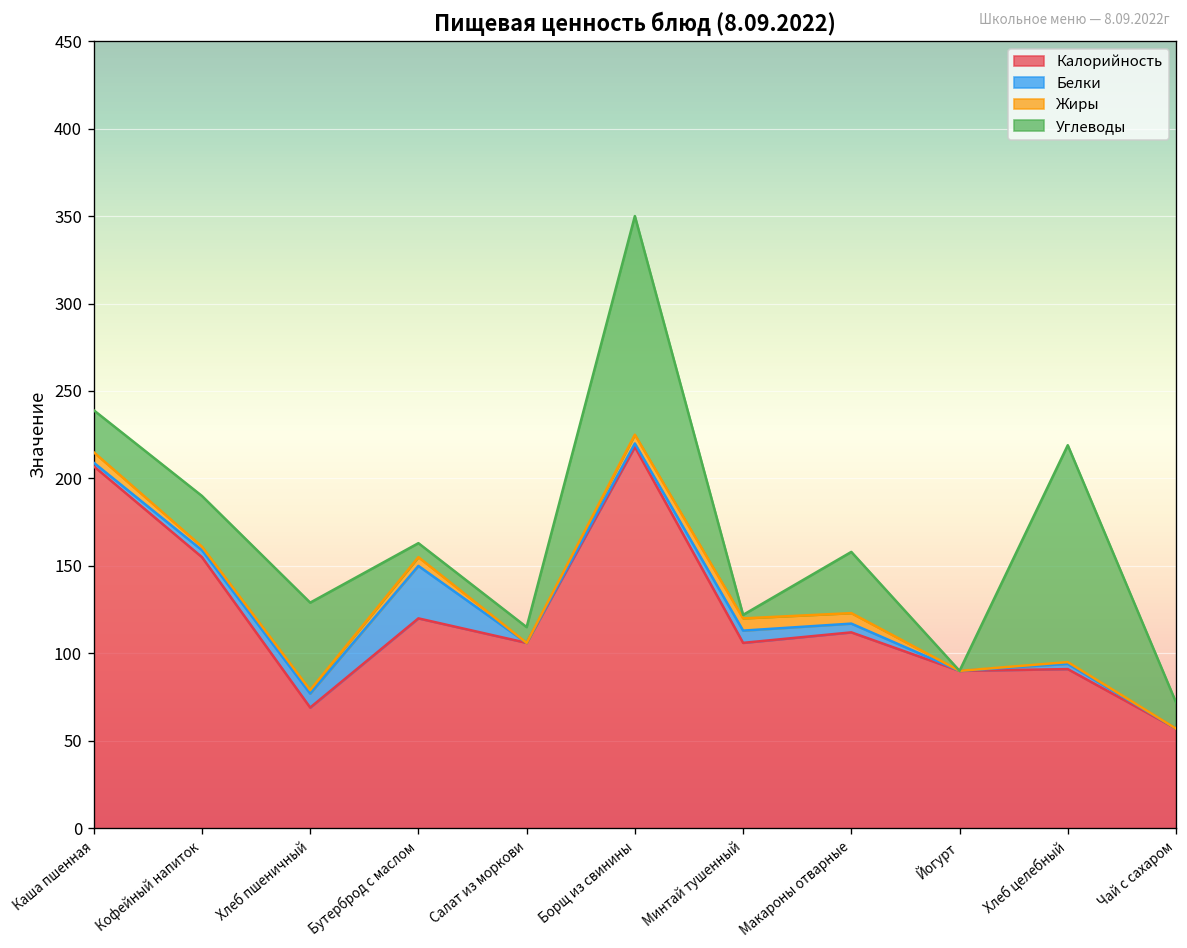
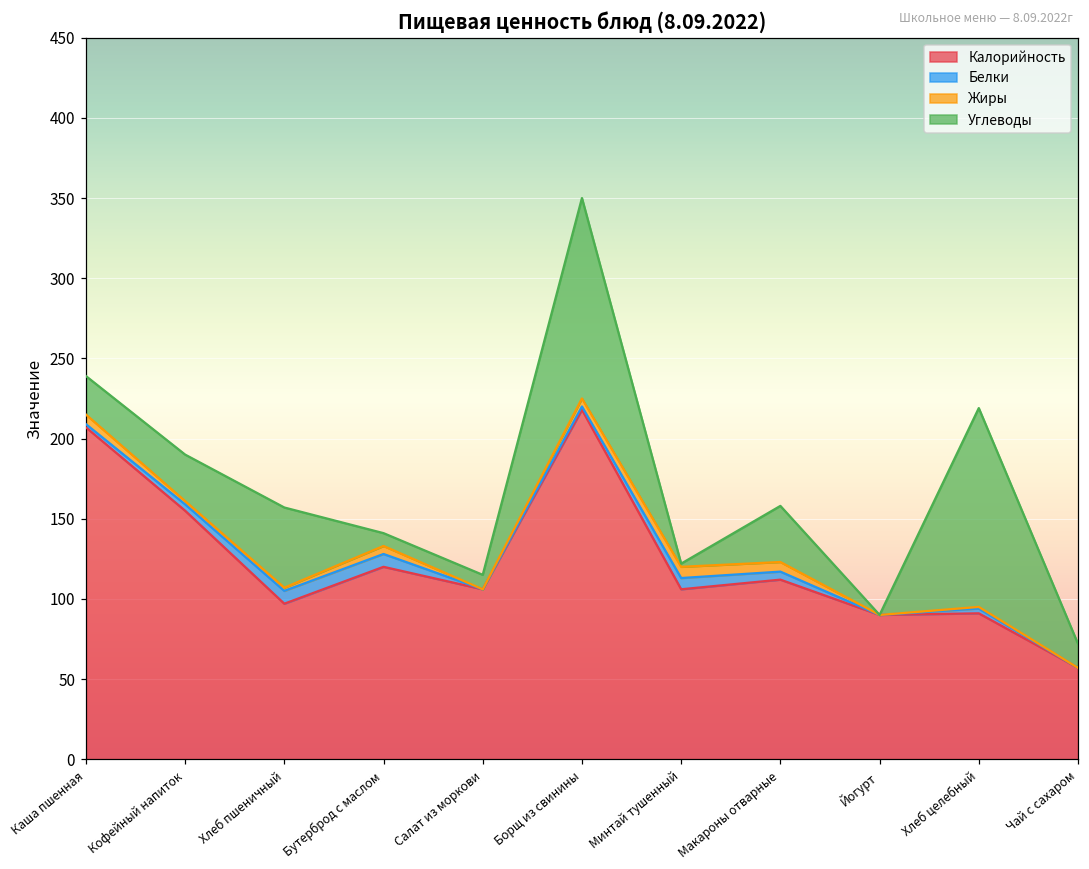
Калорийность, Хлеб пшеничный: 69 -> 97
Белки, Бутерброд с маслом: 30 -> 8
